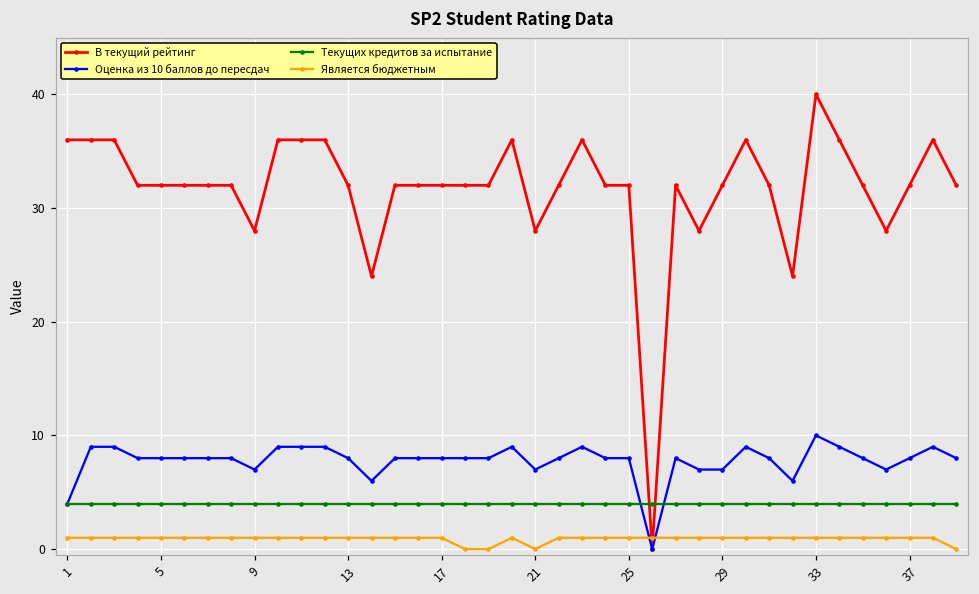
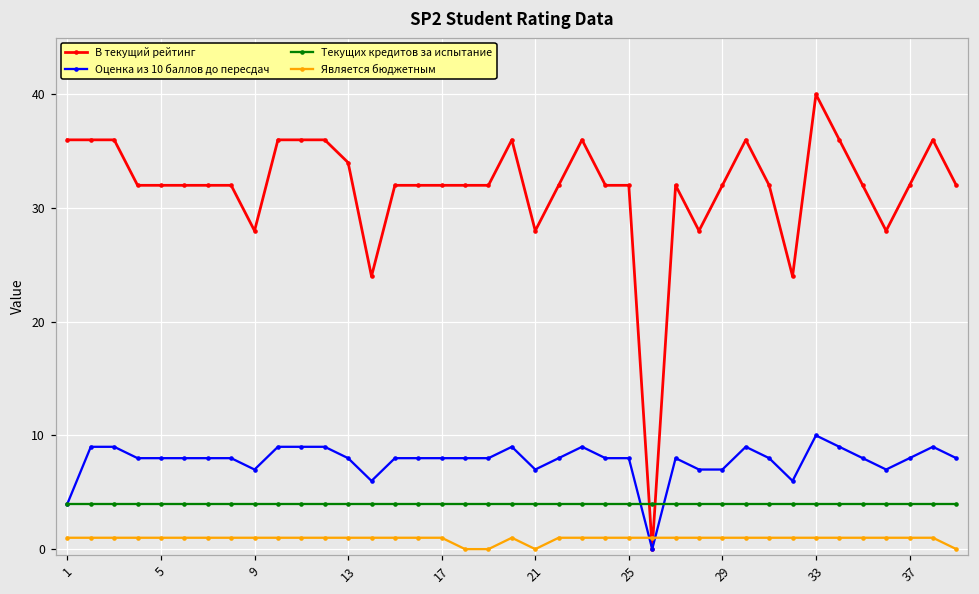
В текущий рейтинг, 13: 32 -> 34
